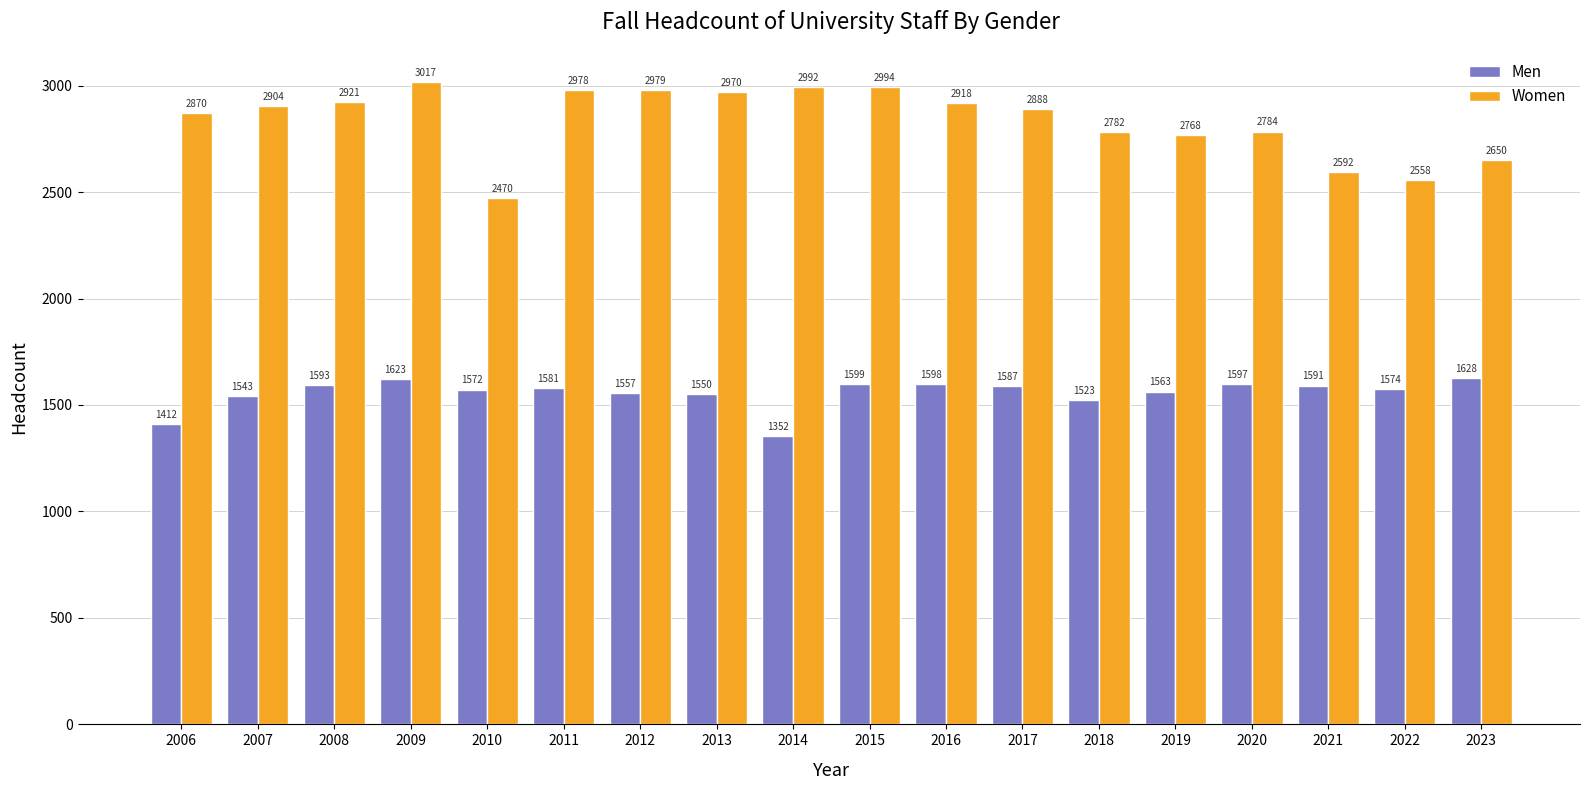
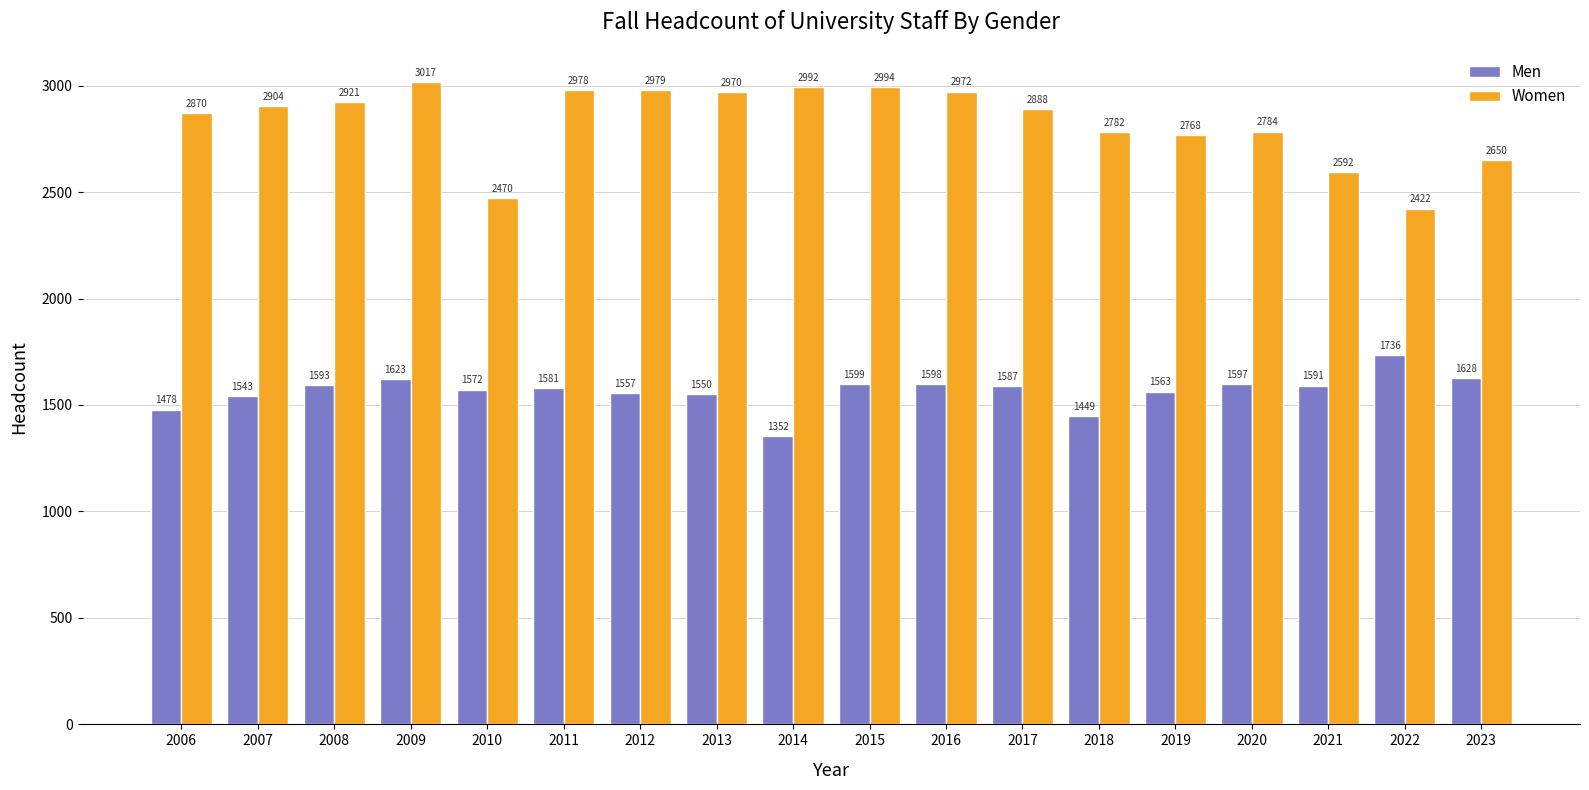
Men, 2006: 1412 -> 1478
Women, 2016: 2918 -> 2972
Men, 2018: 1523 -> 1449
Men, 2022: 1574 -> 1736
Women, 2022: 2558 -> 2422
